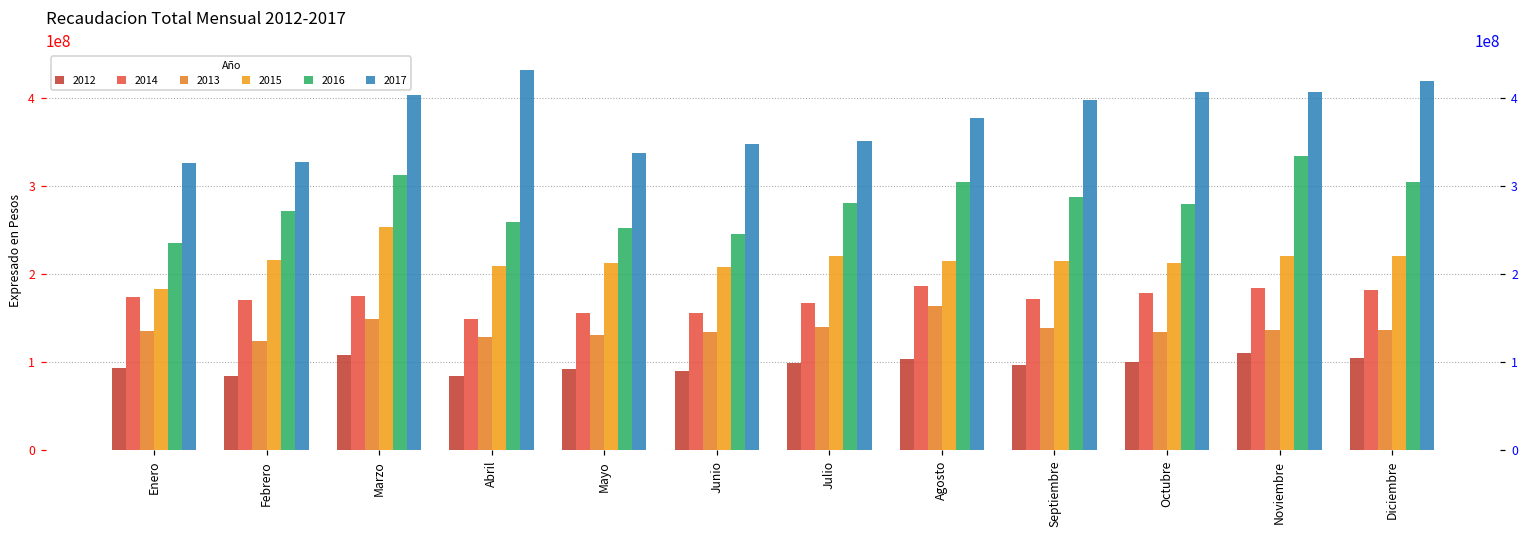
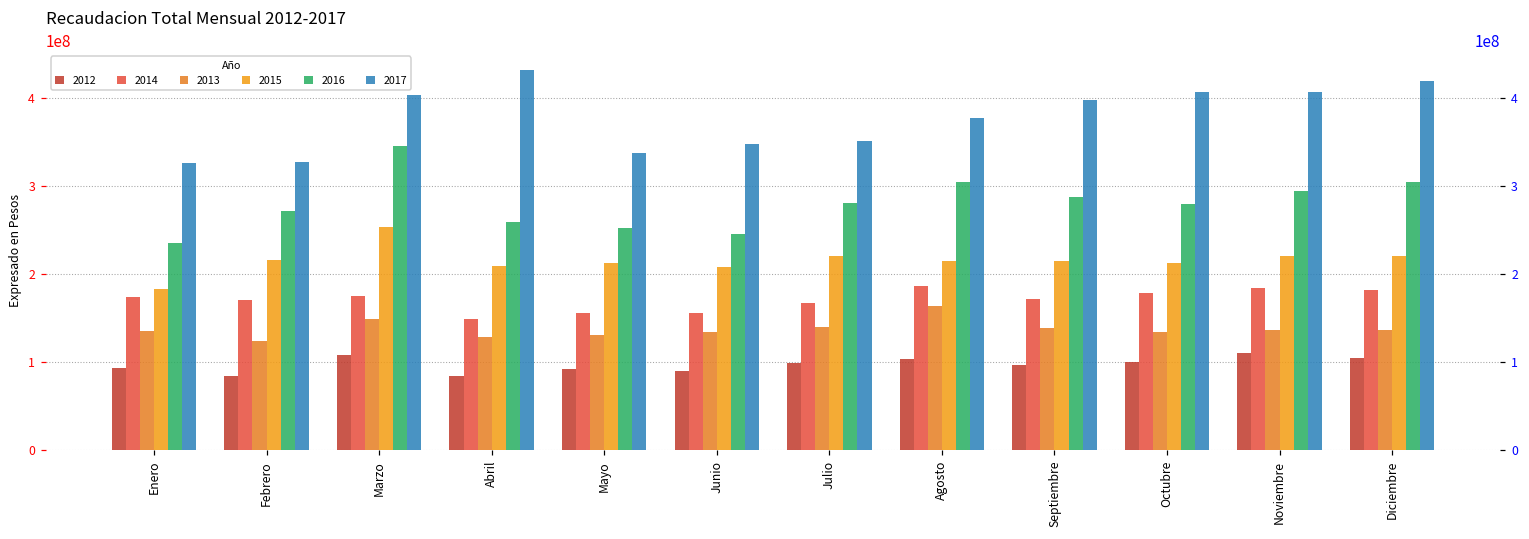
2016, Marzo: 310000000 -> 340000000
2016, Noviembre: 330000000 -> 290000000
